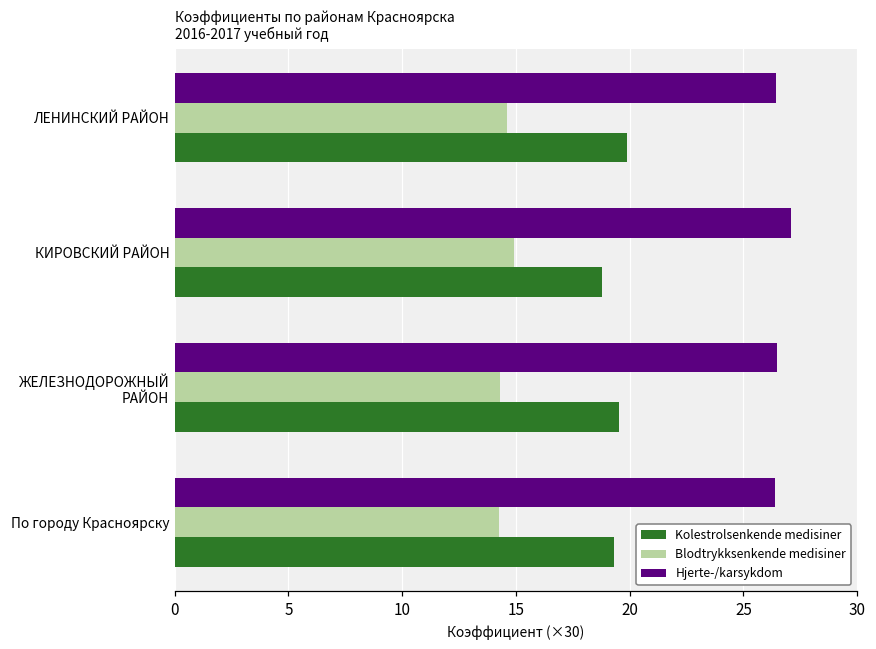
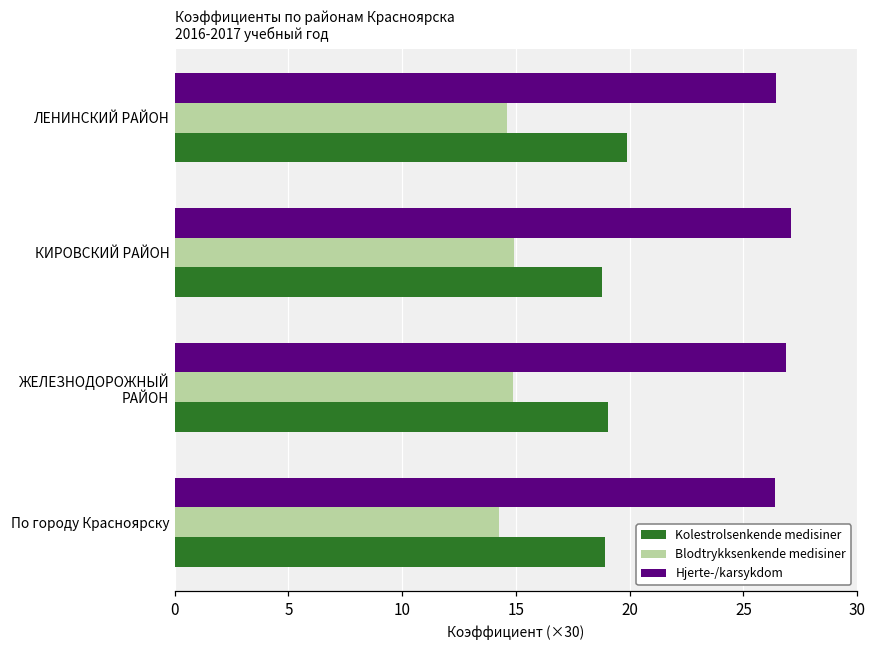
Hjerte-/karsykdom, ЖЕЛЕЗНОДОРОЖНЫЙ РАЙОН: 26.5 -> 26.9
Blodtrykksenkende medisiner, ЖЕЛЕЗНОДОРОЖНЫЙ РАЙОН: 14.3 -> 14.9
Kolestrolsenkende medisiner, ЖЕЛЕЗНОДОРОЖНЫЙ РАЙОН: 19.5 -> 19.0
Kolestrolsenkende medisiner, По городу Красноярску: 19.3 -> 18.9
